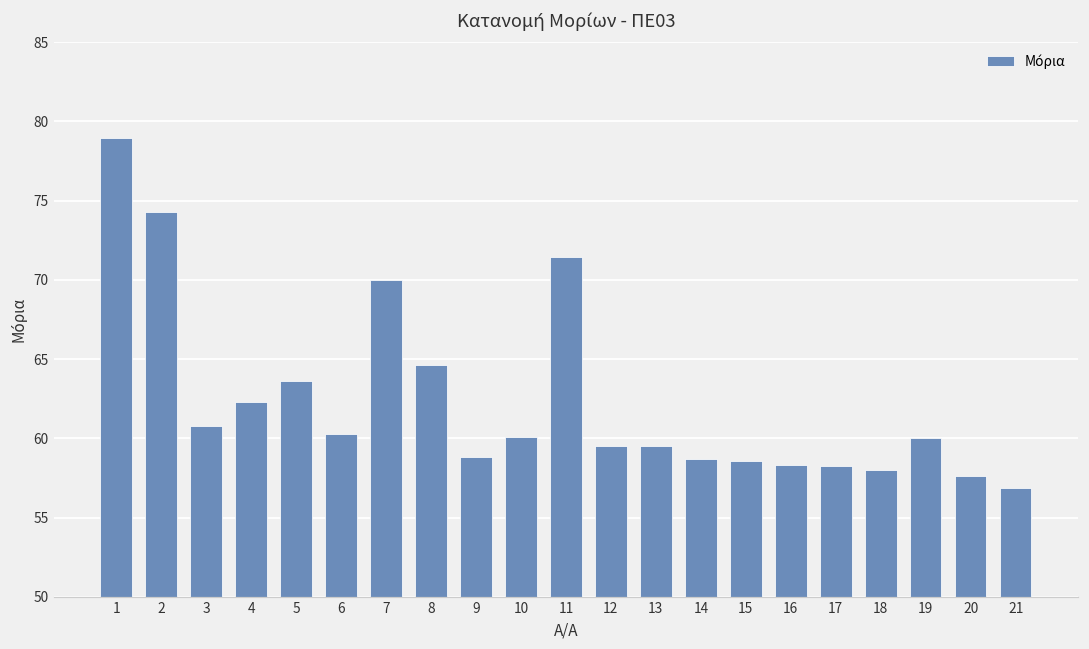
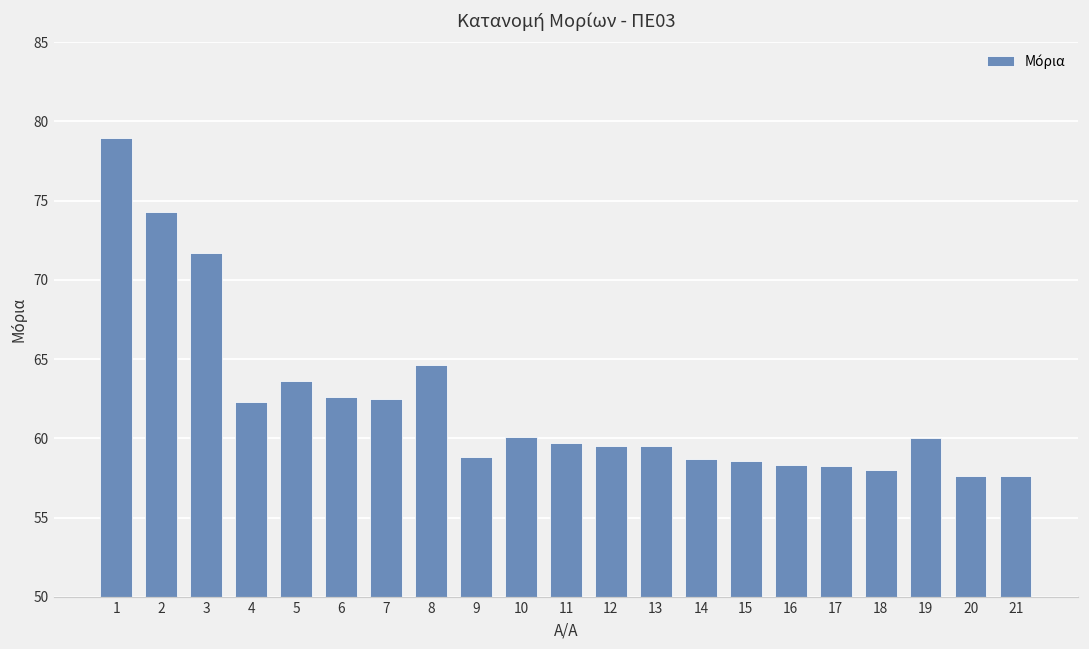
3: 60.8 -> 71.7
6: 60.3 -> 62.6
7: 70.0 -> 62.5
11: 71.5 -> 59.7
21: 56.9 -> 57.6
